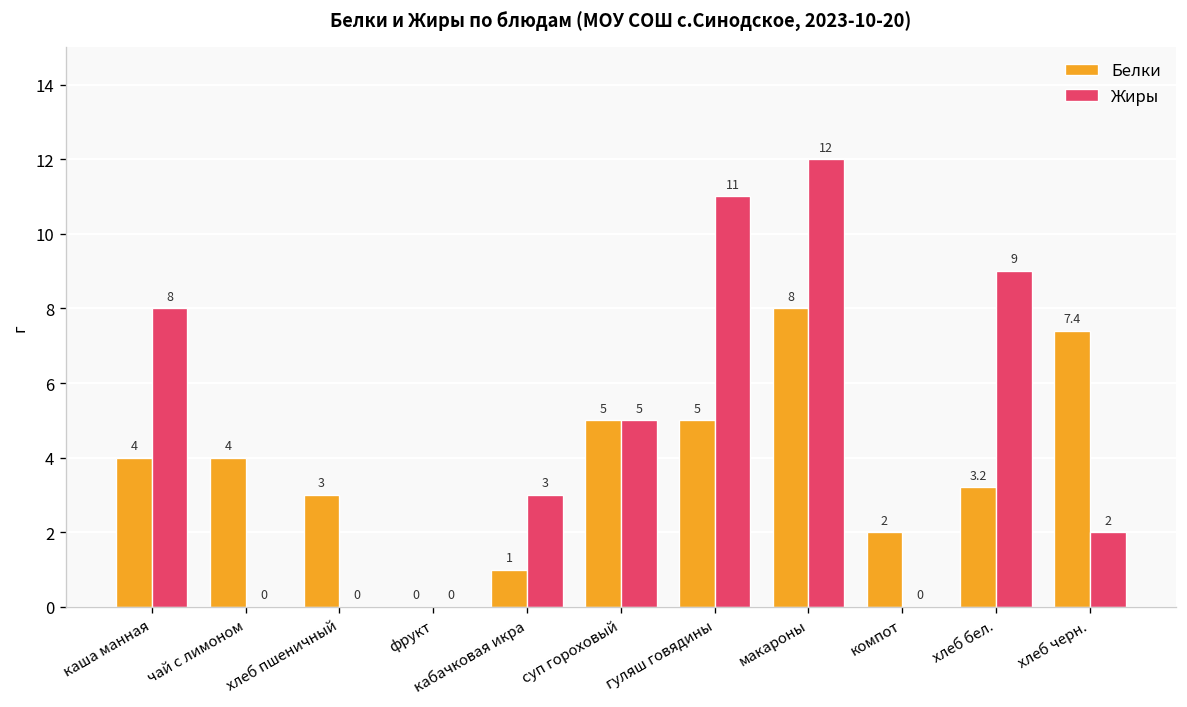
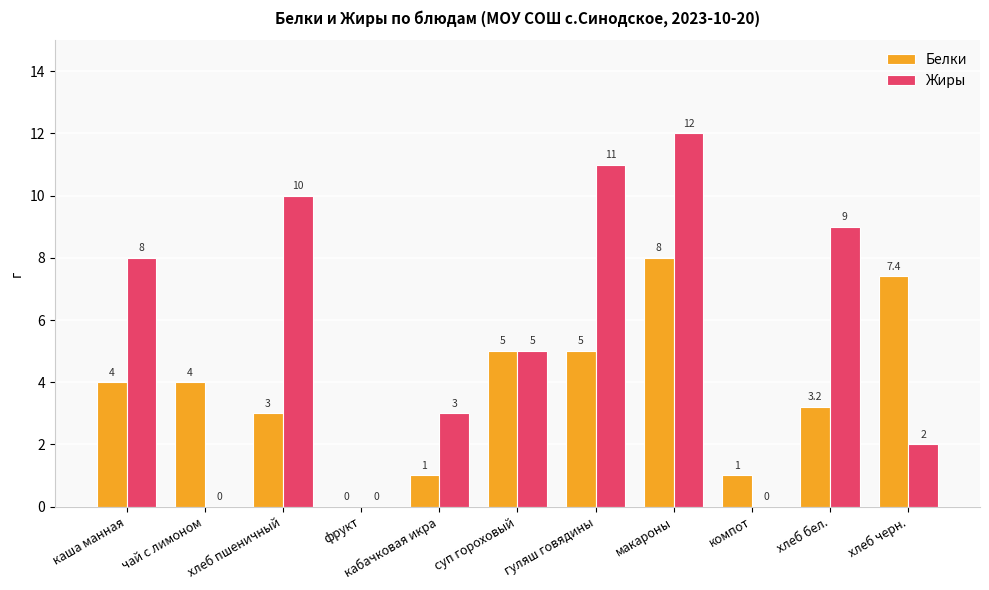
Жиры, хлеб пшеничный: 0 -> 10
Белки, компот: 2 -> 1
